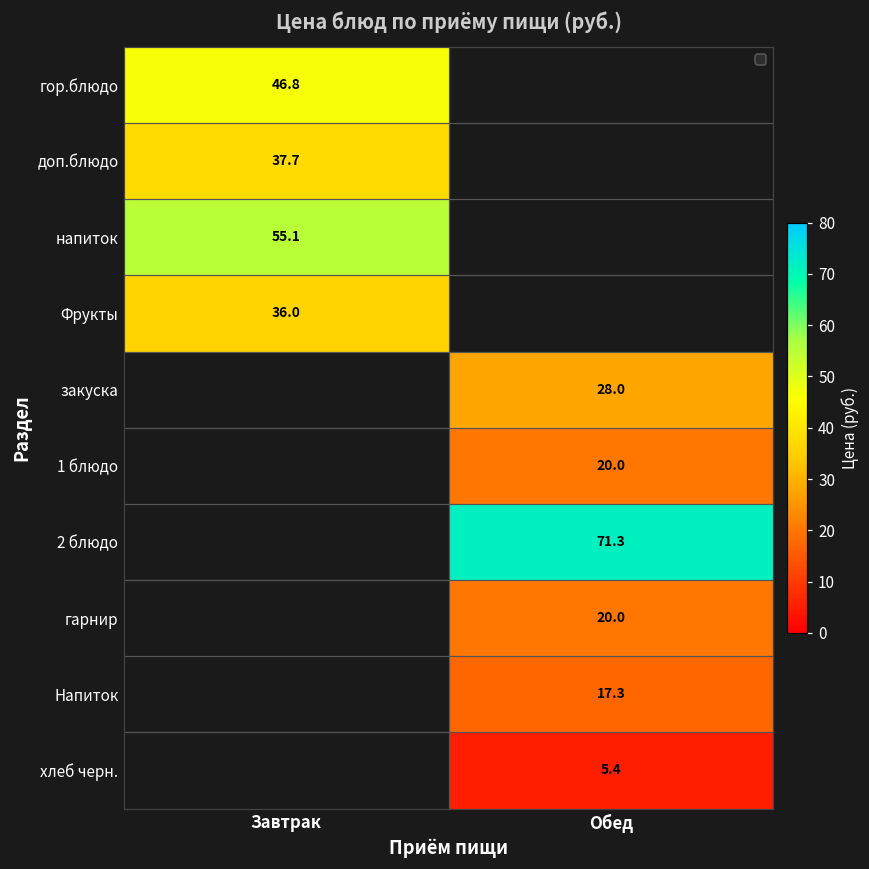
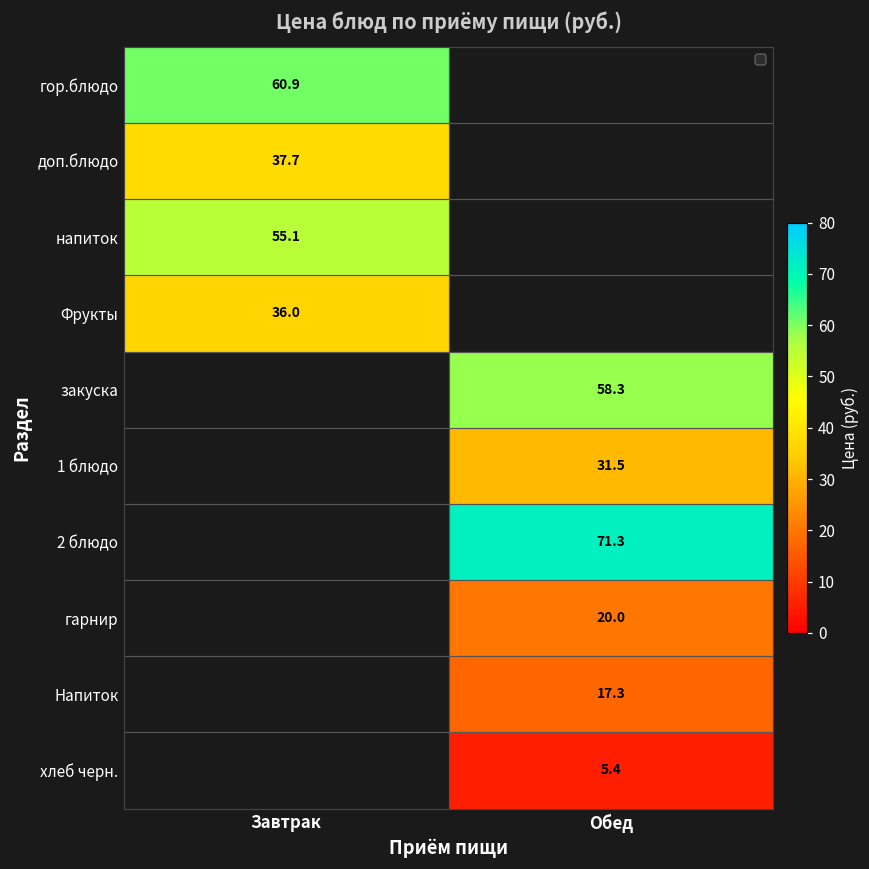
гор.блюдо, Завтрак: 46.8 -> 60.9
закуска, Обед: 28.0 -> 58.3
1 блюдо, Обед: 20.0 -> 31.5
